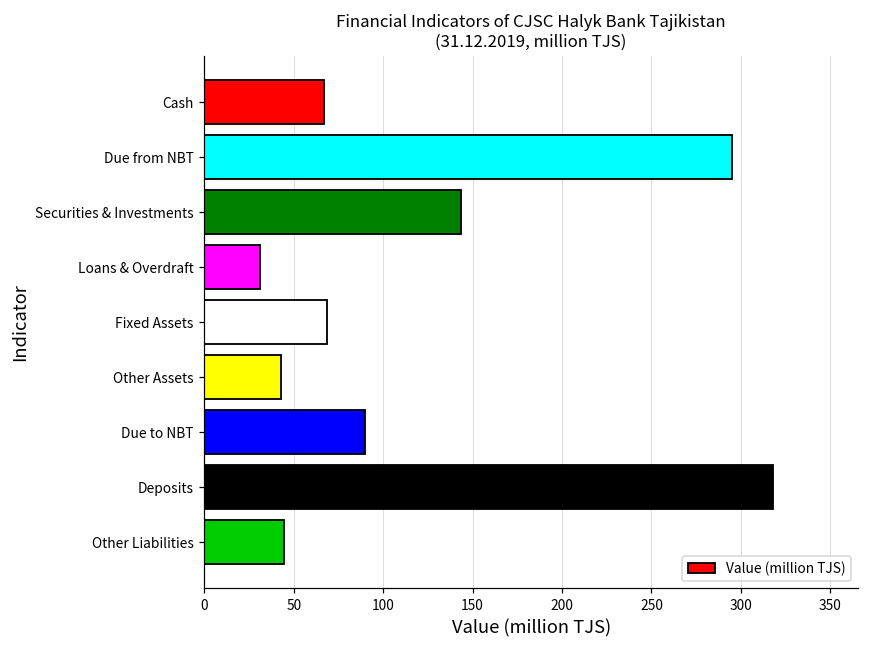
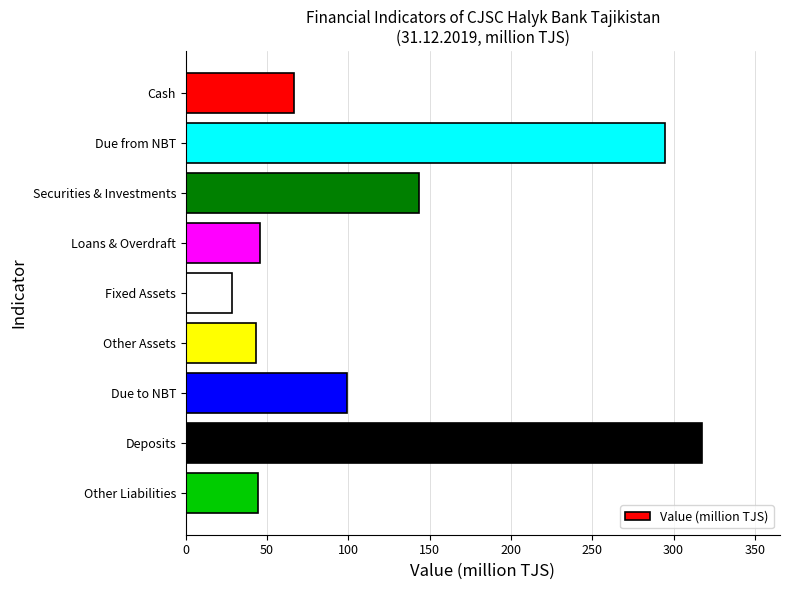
Loans & Overdraft: 31 -> 45
Fixed Assets: 69 -> 28
Due to NBT: 90 -> 99
